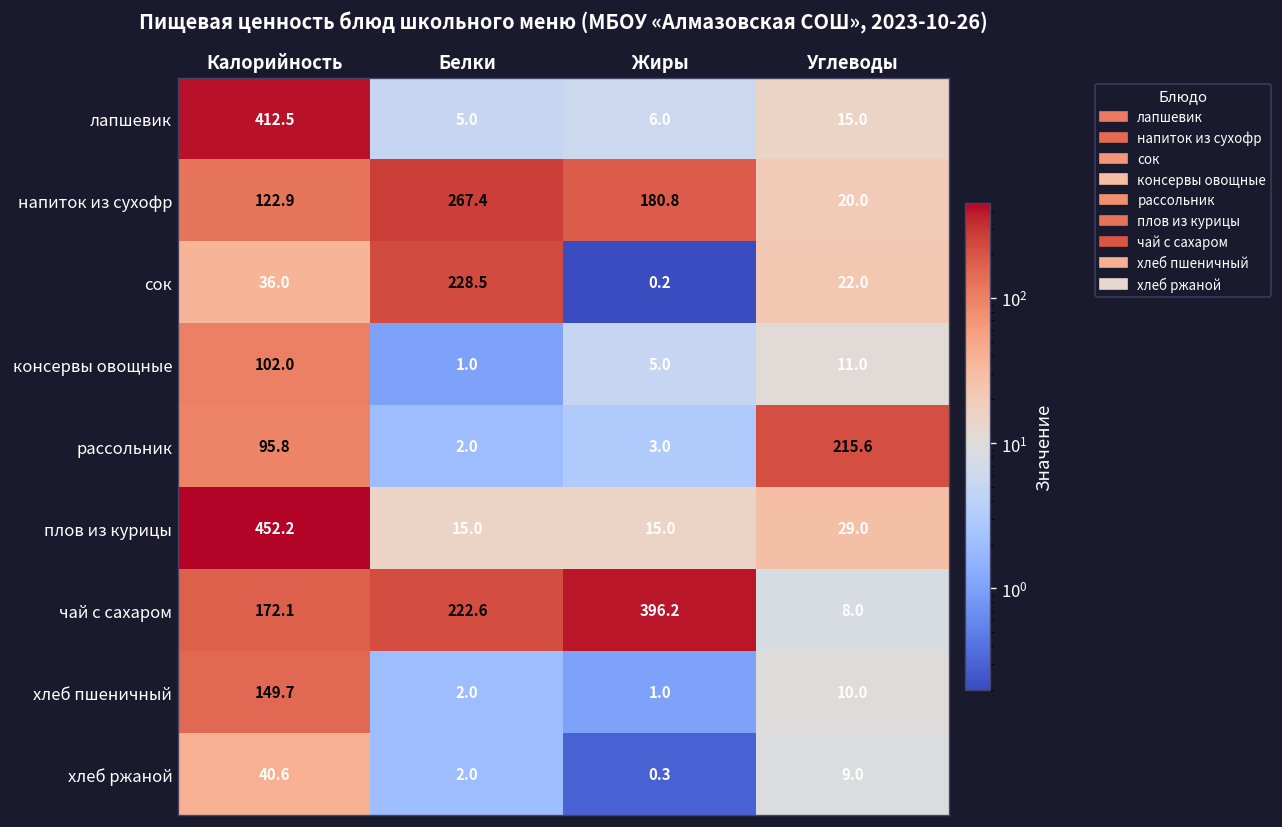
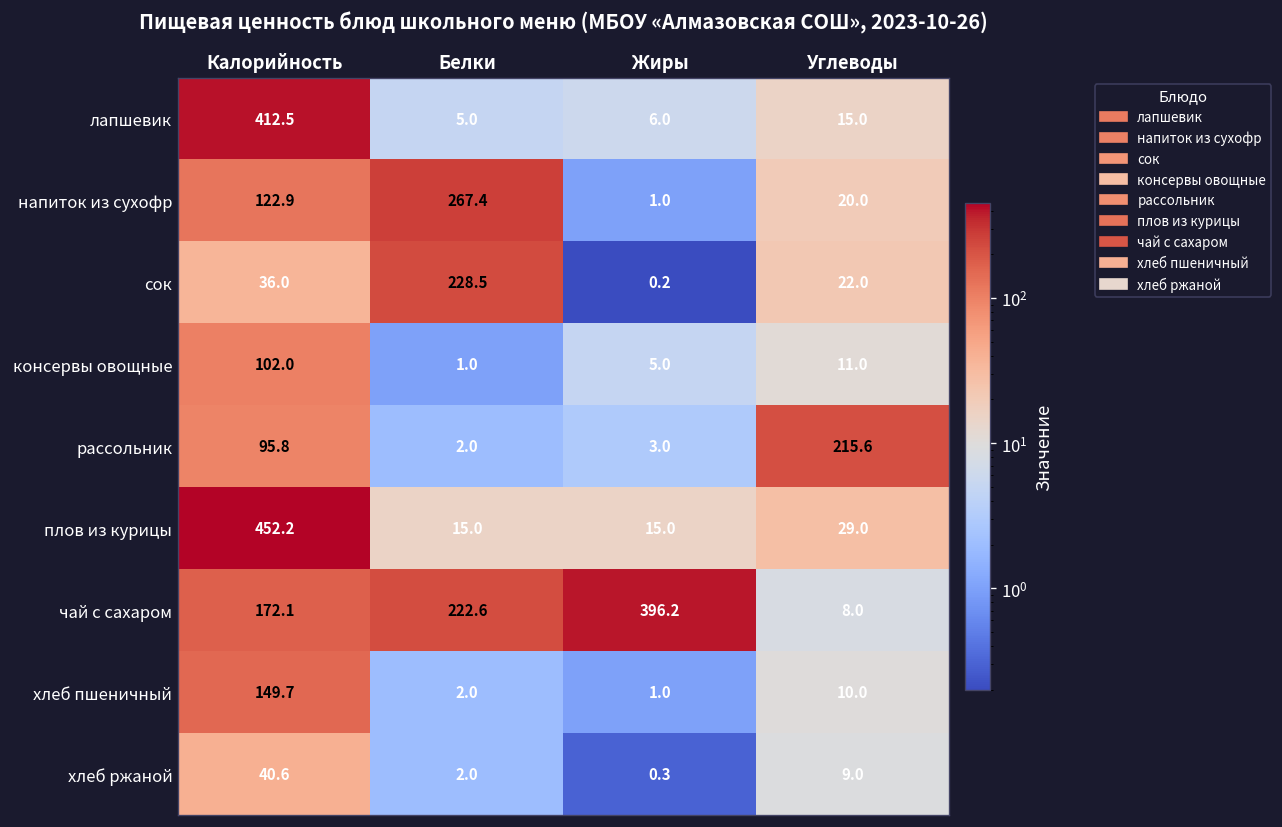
напиток из сухофр, Жиры: 180.8 -> 1.0
